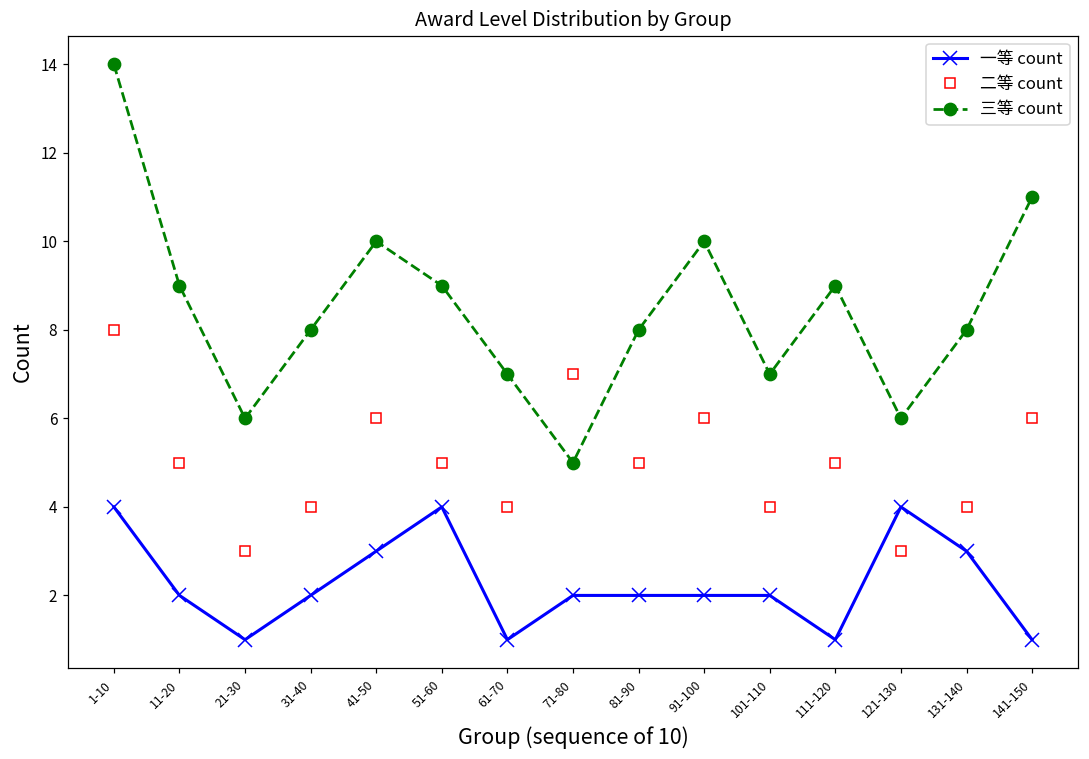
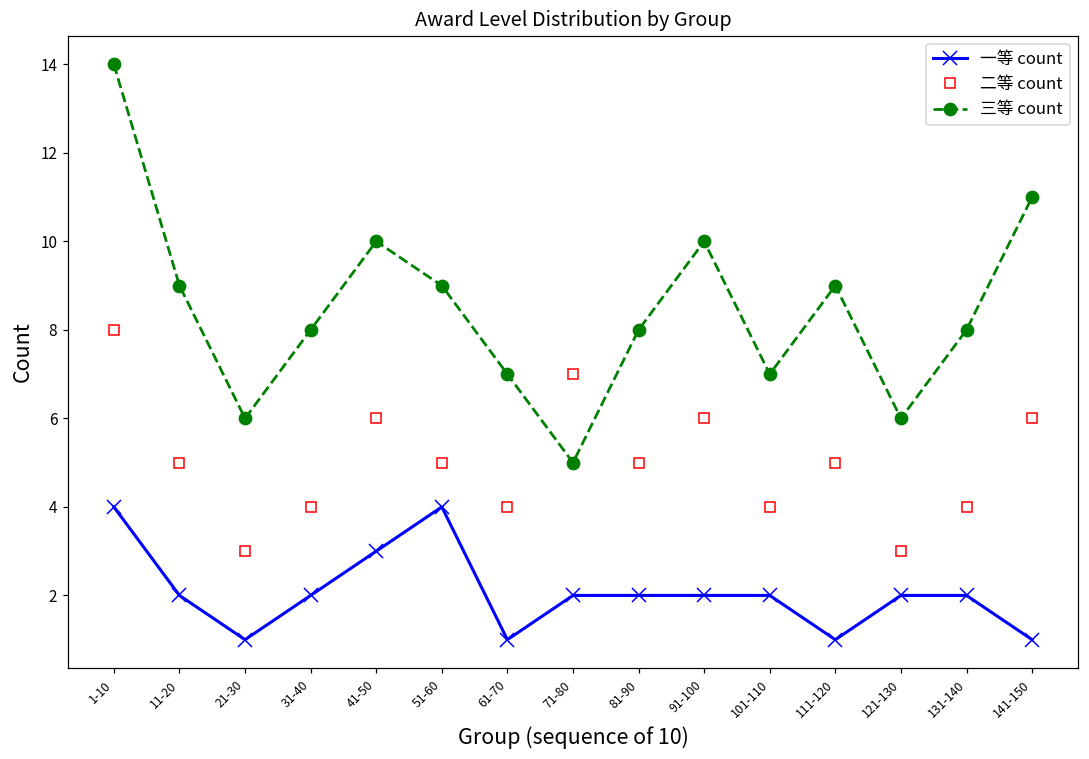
一等 count, 121-130: 4 -> 2
一等 count, 131-140: 3 -> 2
